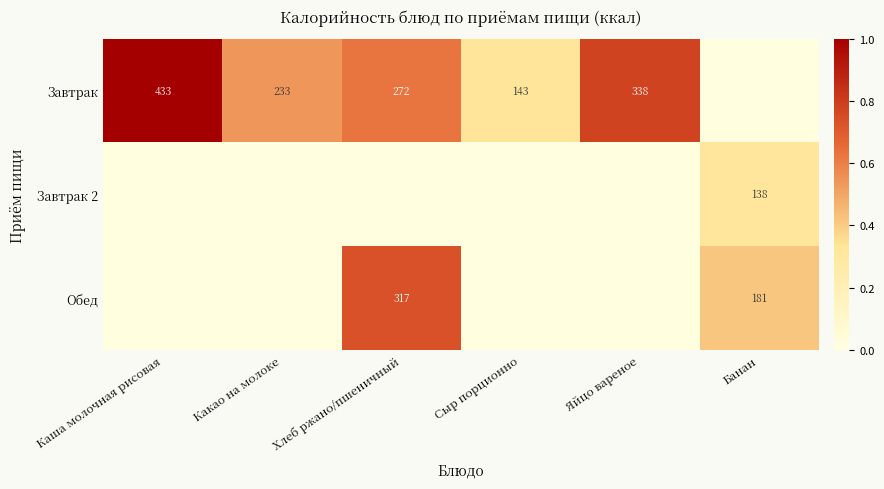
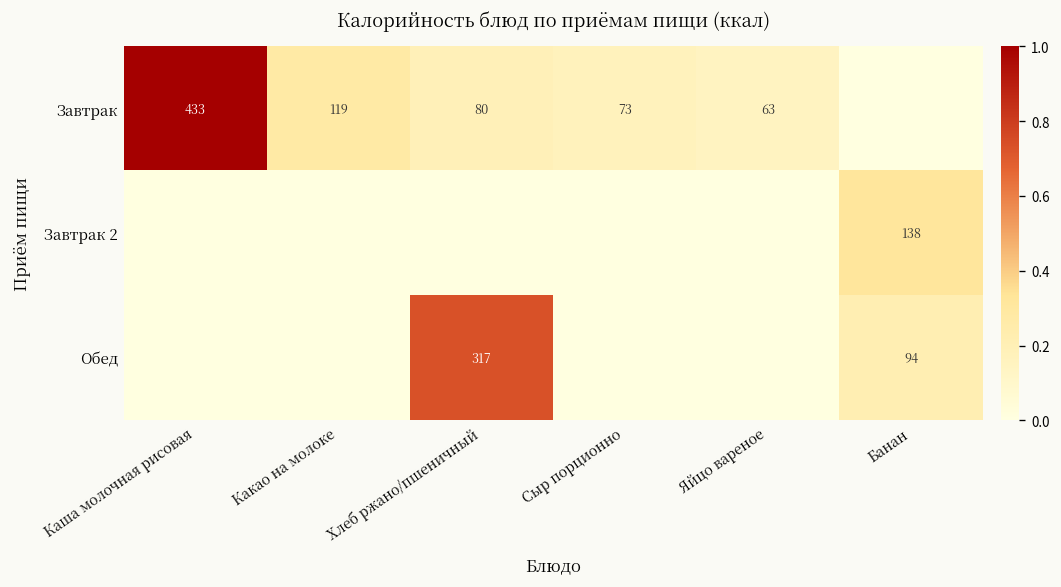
Завтрак, Какао на молоке: 233 -> 119
Завтрак, Хлеб ржано/пшеничный: 272 -> 80
Завтрак, Сыр порционно: 143 -> 73
Завтрак, Яйцо вареное: 338 -> 63
Обед, Банан: 181 -> 94
